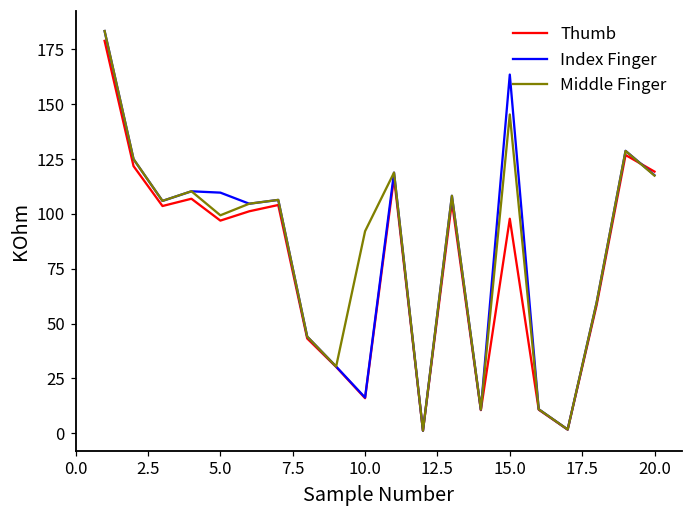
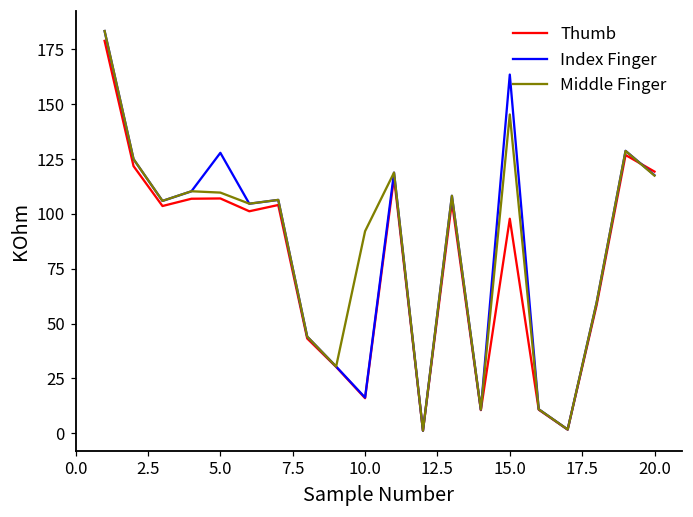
Thumb, 5.0: 97 -> 107
Index Finger, 5.0: 110 -> 128
Middle Finger, 5.0: 99 -> 110
